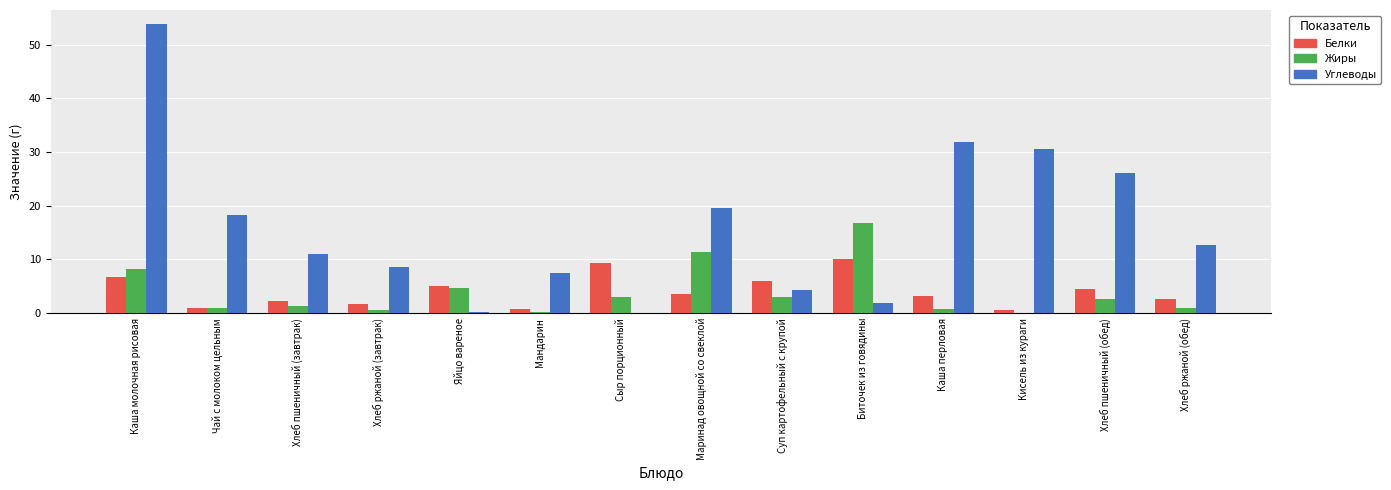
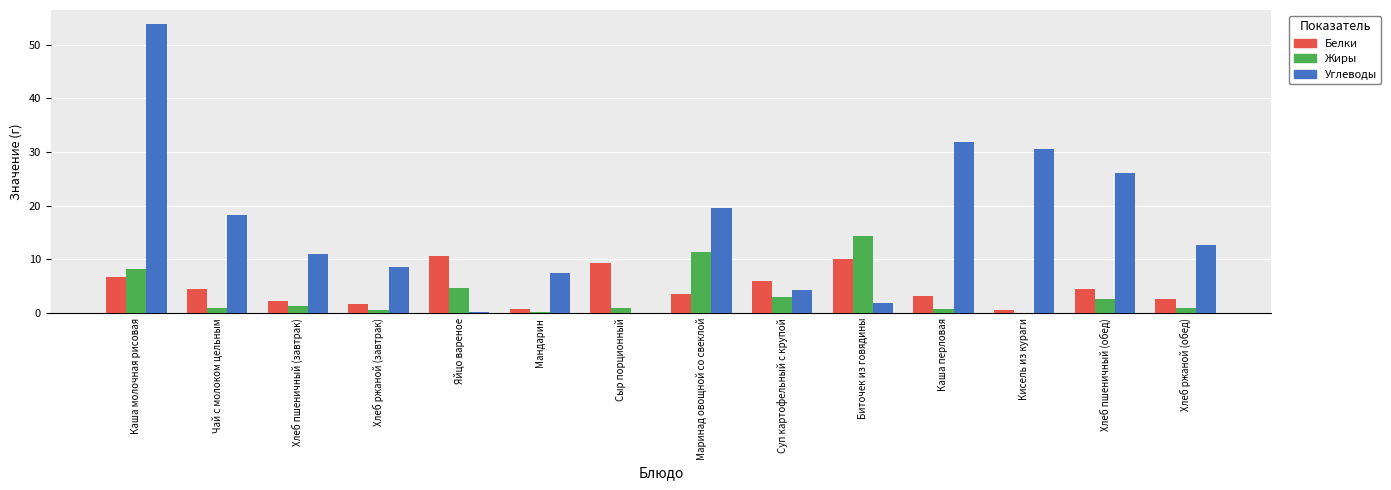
Белки, Чай с молоком цельным: 1 -> 5
Белки, Яйцо вареное: 5 -> 11
Жиры, Сыр порционный: 3 -> 1
Жиры, Биточек из говядины: 17 -> 14
